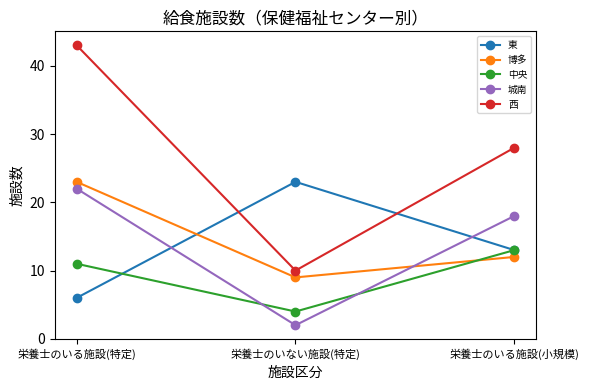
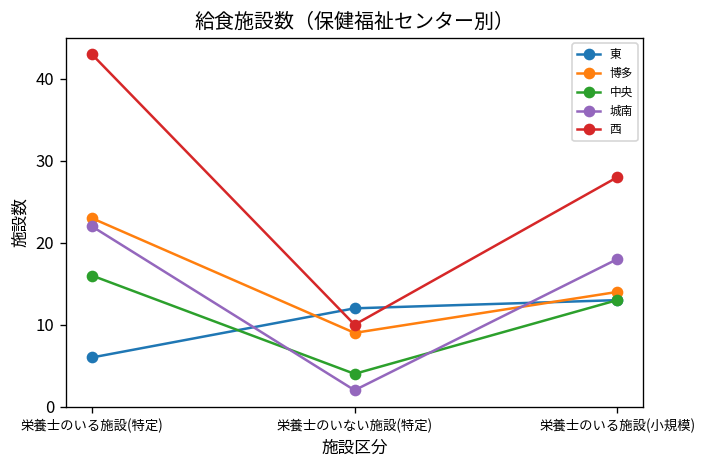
中央, 栄養士のいる施設(特定): 11 -> 16
東, 栄養士のいない施設(特定): 23 -> 12
博多, 栄養士のいる施設(小規模): 12 -> 14
